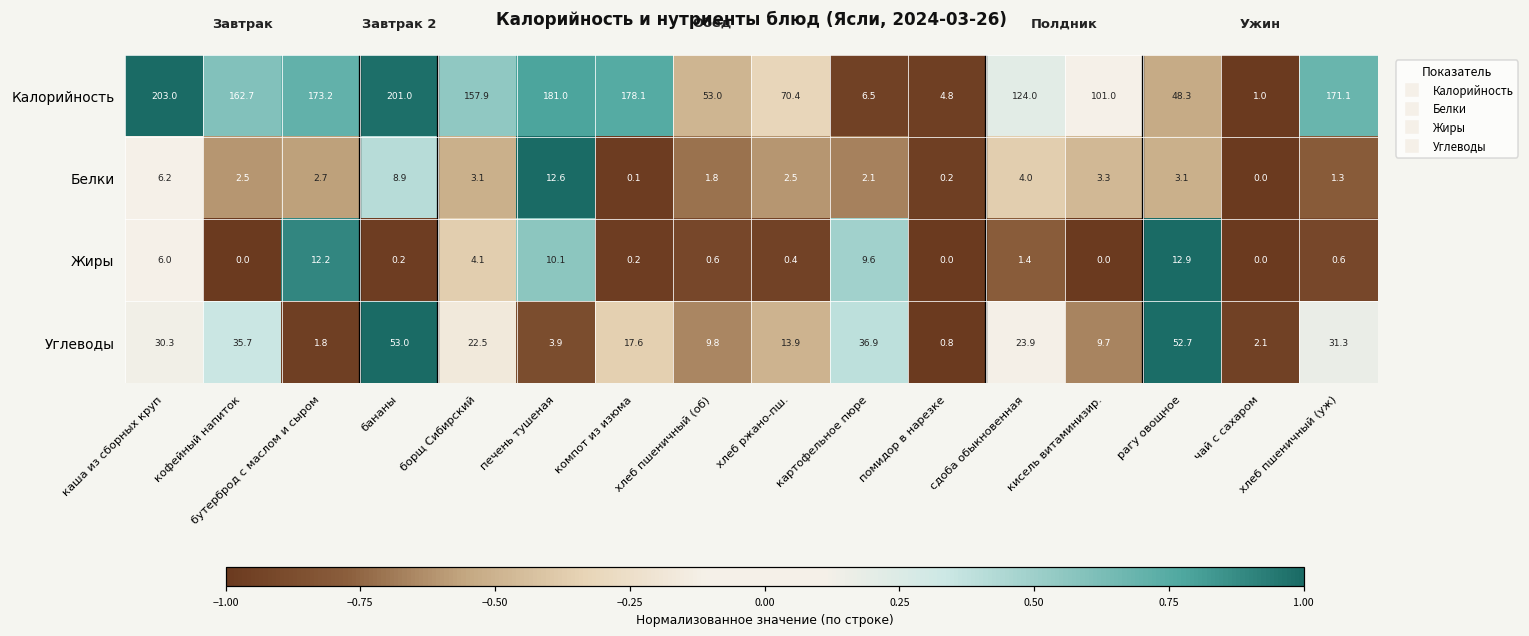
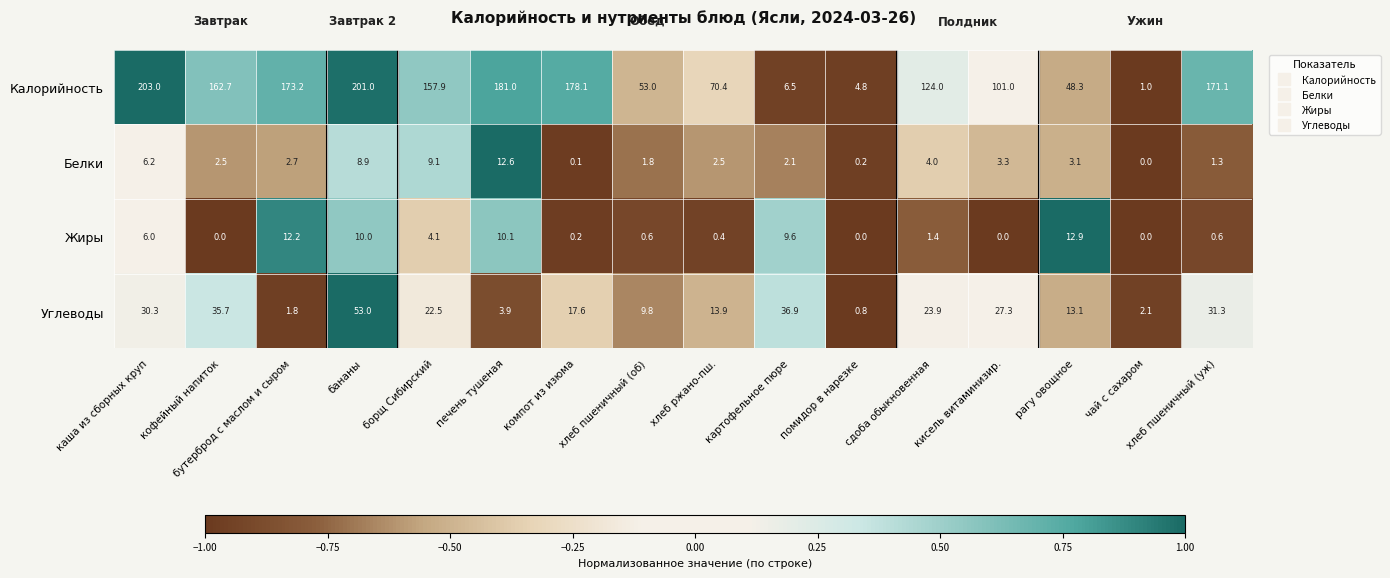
Белки, борщ Сибирский: 3.1 -> 9.1
Жиры, бананы: 0.2 -> 10.0
Углеводы, кисель витаминизир.: 9.7 -> 27.3
Углеводы, рагу овощное: 52.7 -> 13.1
